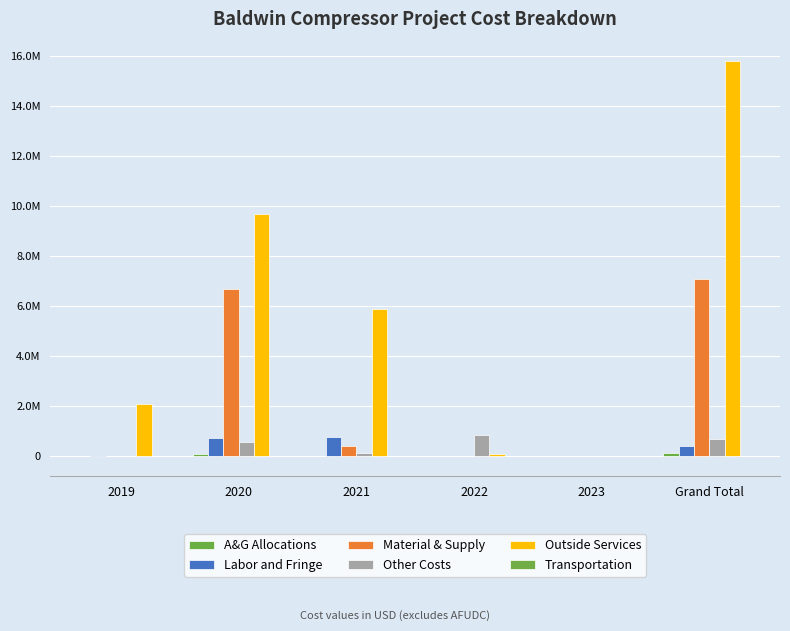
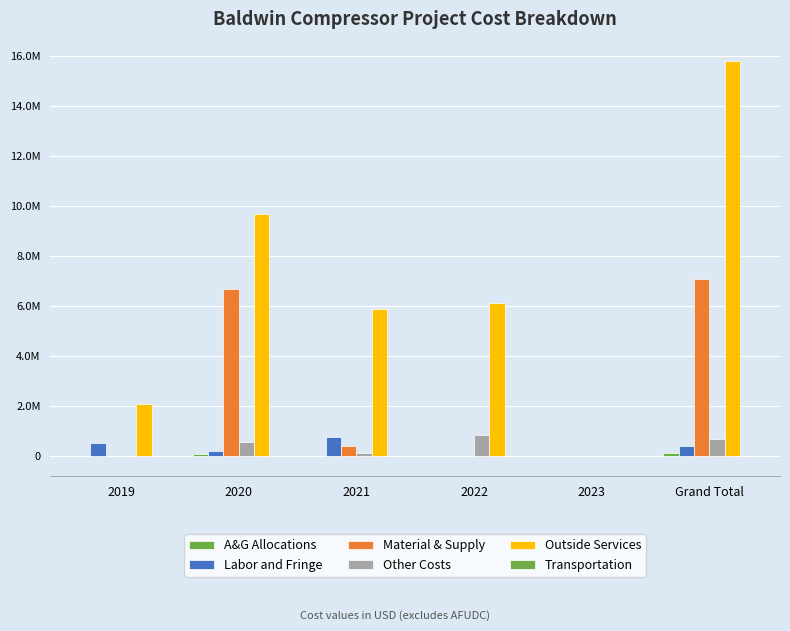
Labor and Fringe, 2019: 0 -> 500000
Labor and Fringe, 2020: 700000 -> 200000
Outside Services, 2022: 100000 -> 6100000
